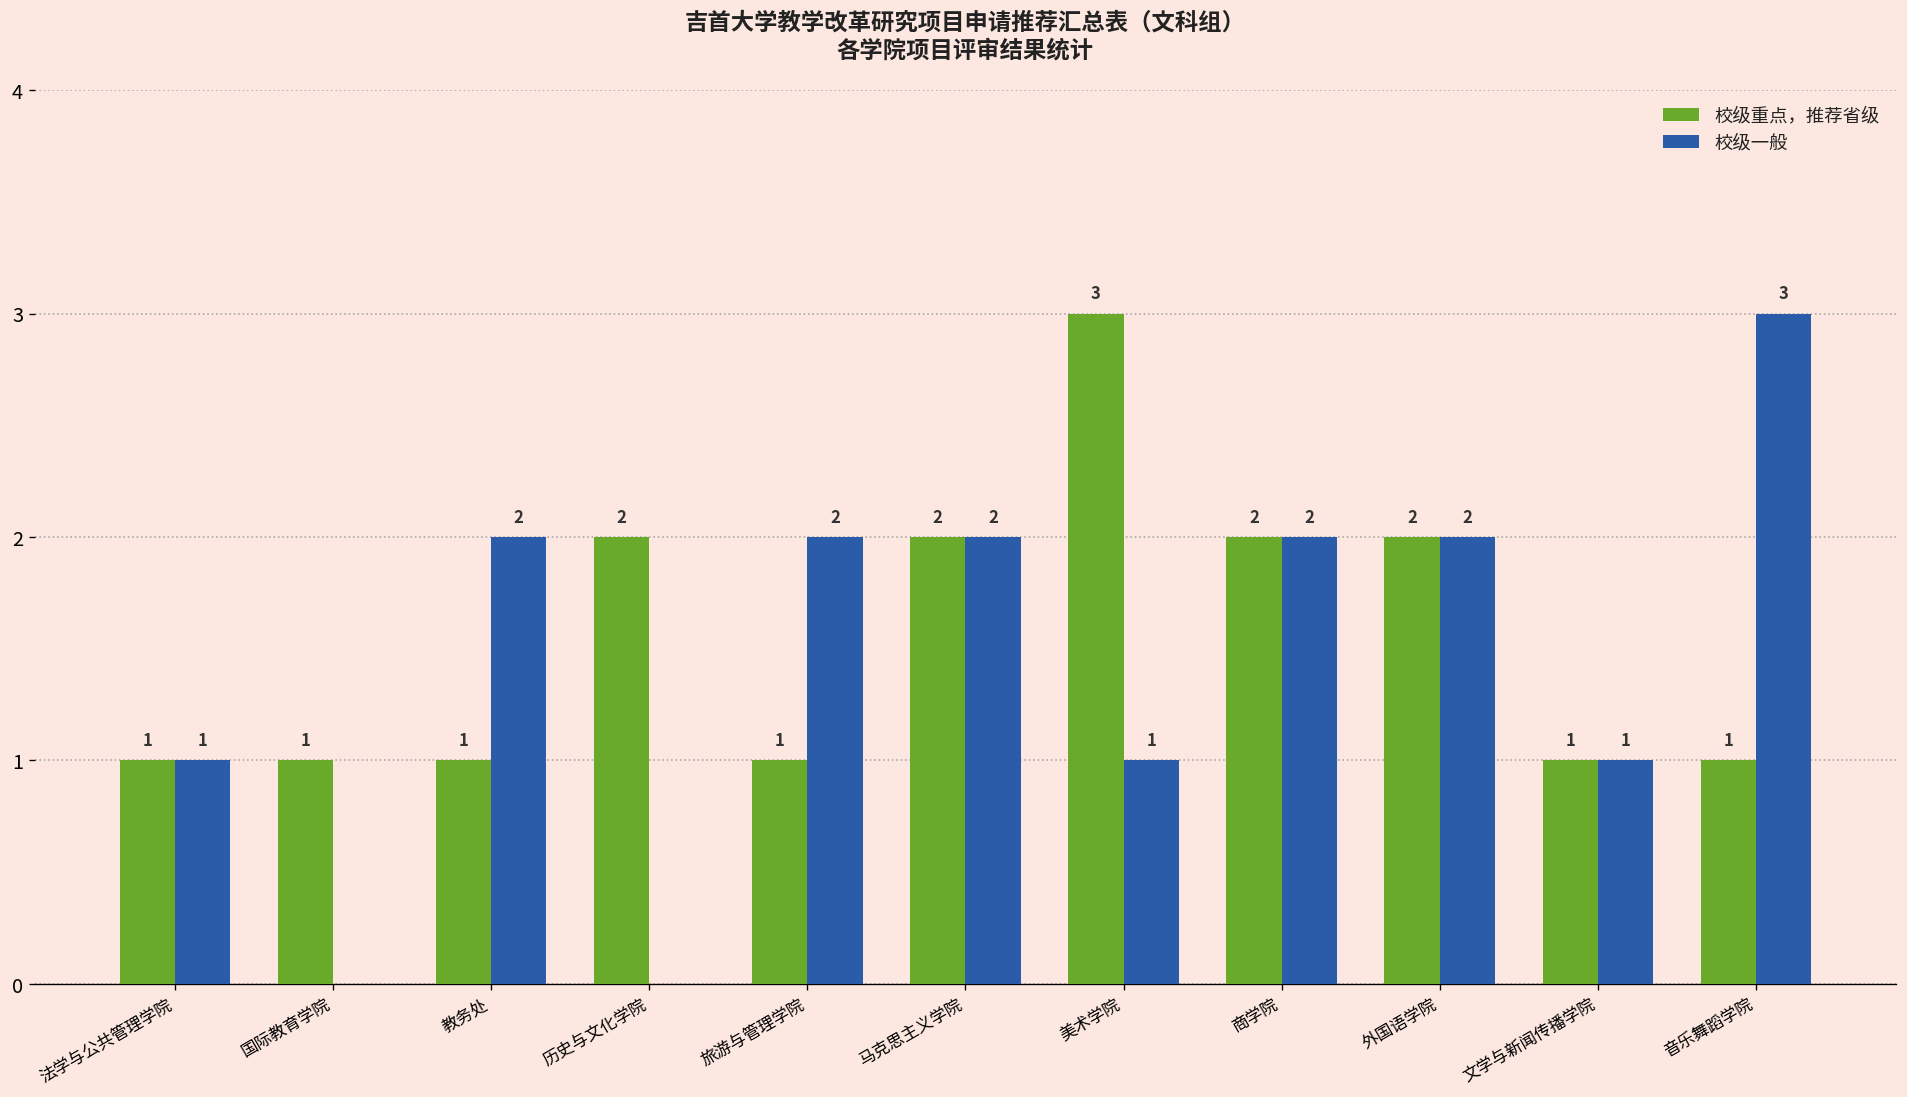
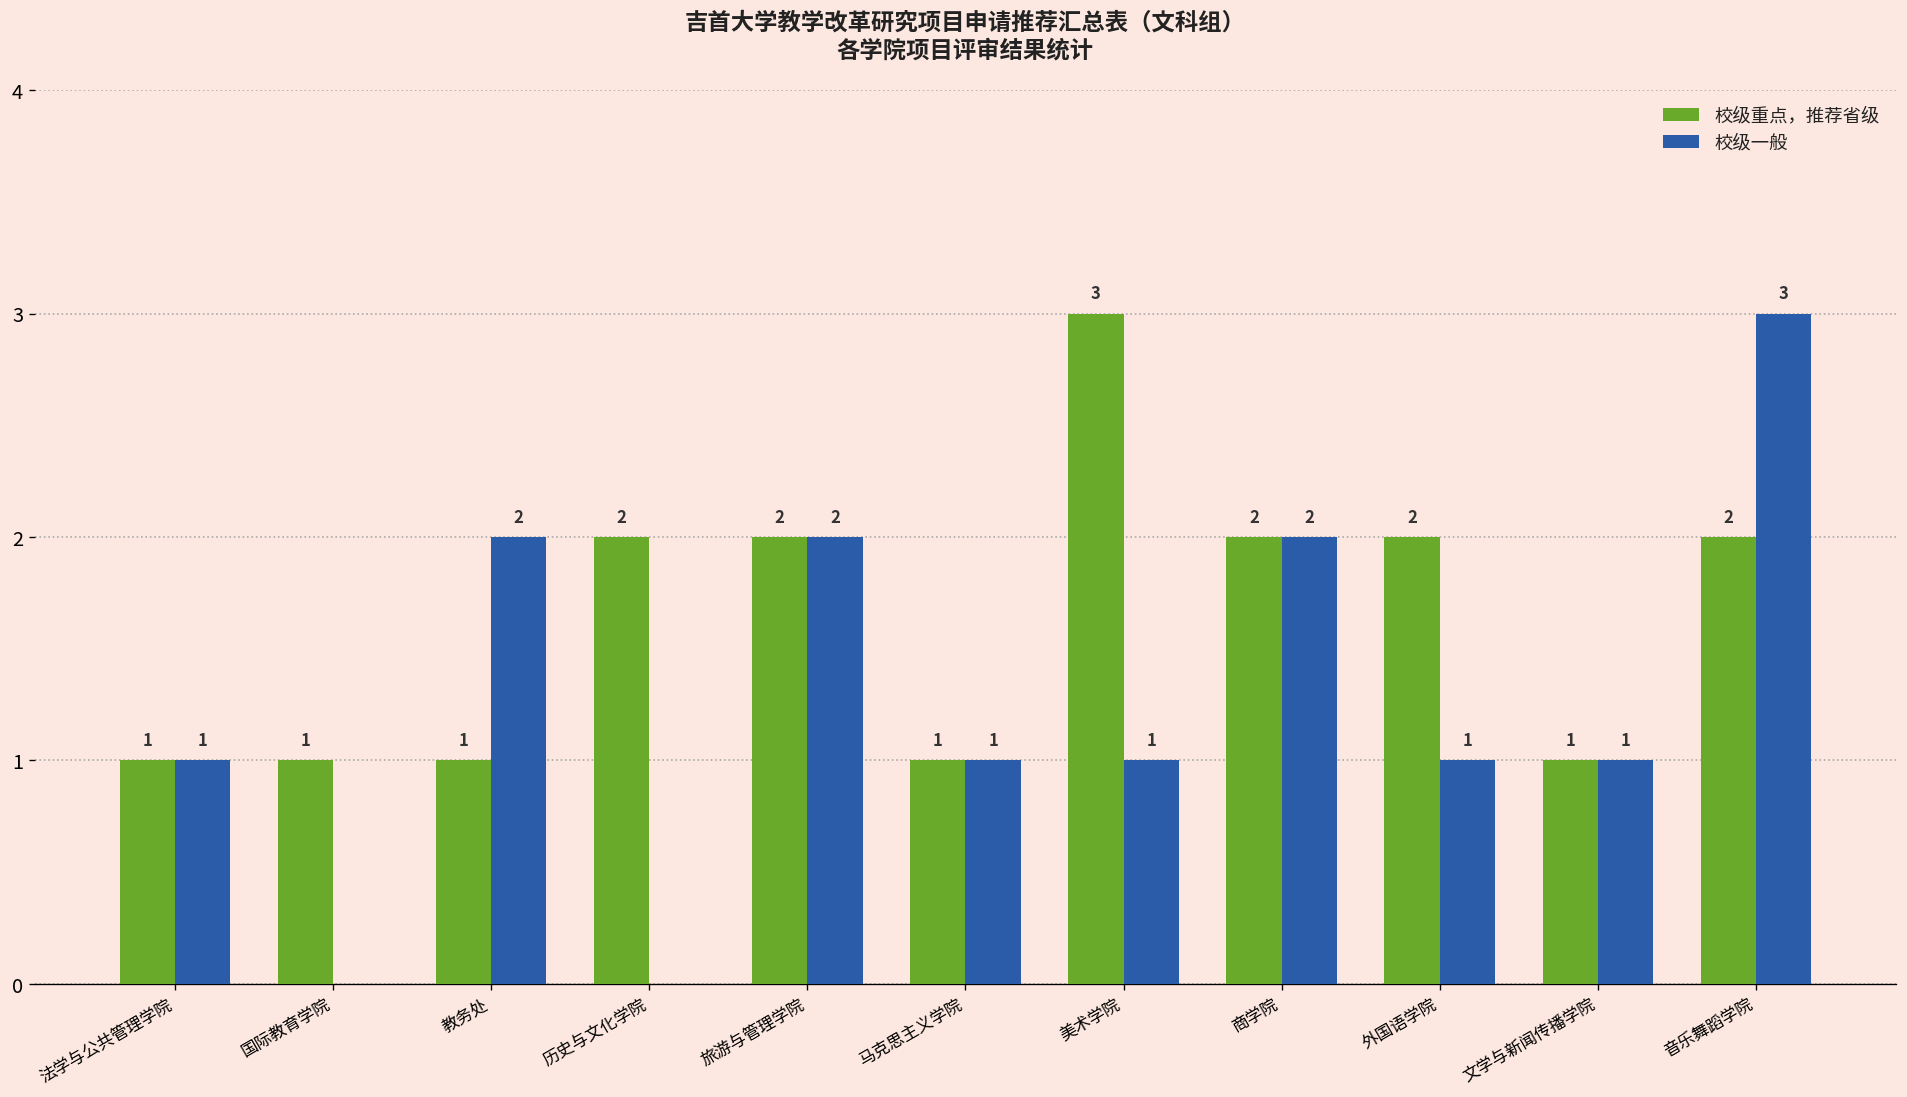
校级重点，推荐省级, 旅游与管理学院: 1 -> 2
校级重点，推荐省级, 马克思主义学院: 2 -> 1
校级一般, 马克思主义学院: 2 -> 1
校级一般, 外国语学院: 2 -> 1
校级重点，推荐省级, 音乐舞蹈学院: 1 -> 2
